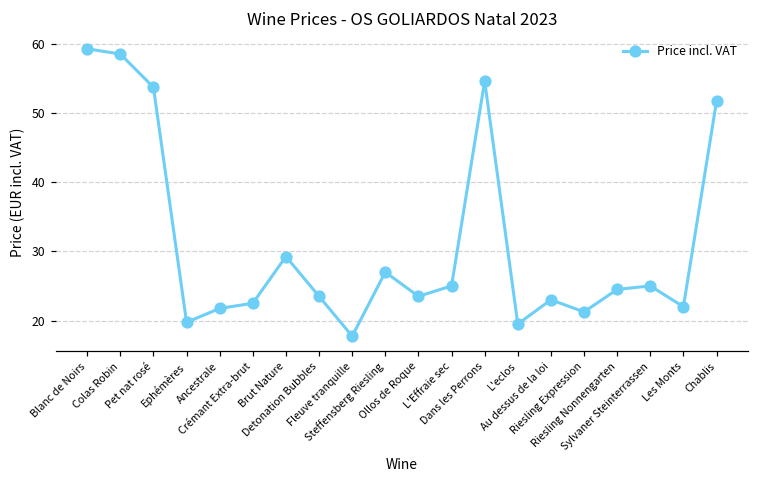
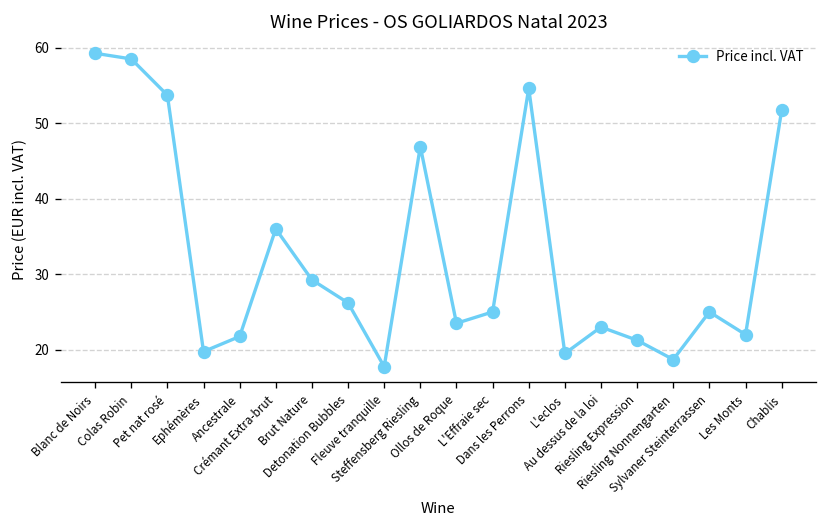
Crémant Extra-brut: 23 -> 36
Detonation Bubbles: 24 -> 26
Steffensberg Riesling: 27 -> 47
Riesling Nonnengarten: 25 -> 19
